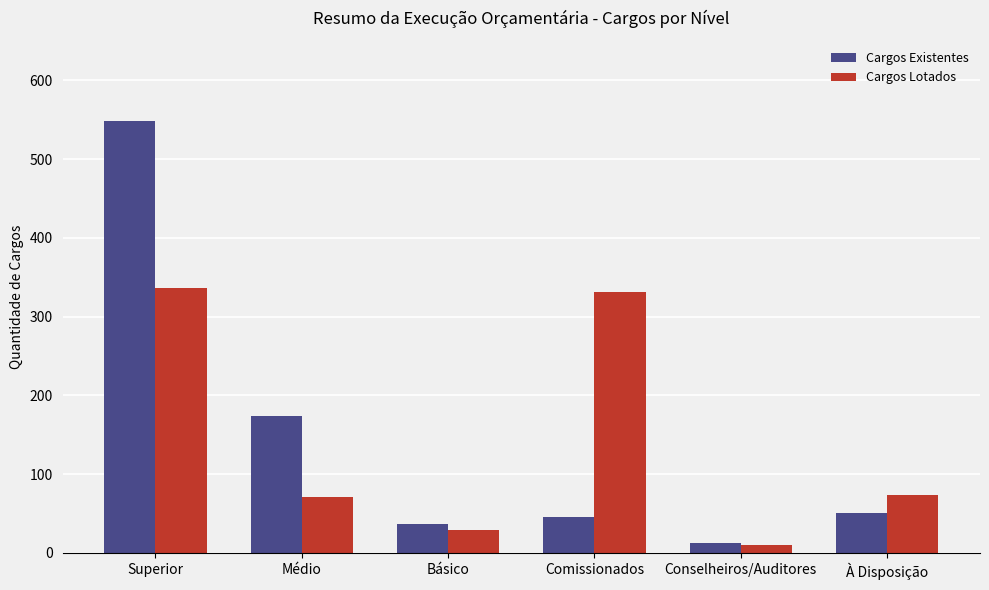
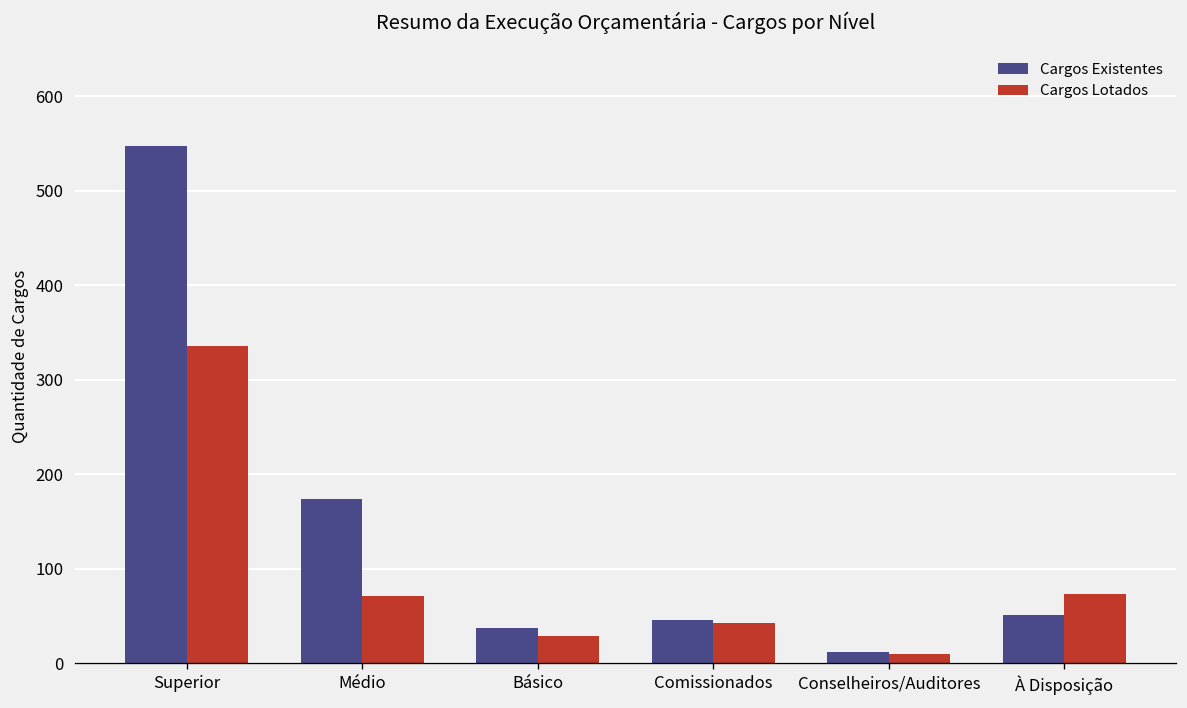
Cargos Lotados, Comissionados: 330 -> 40
